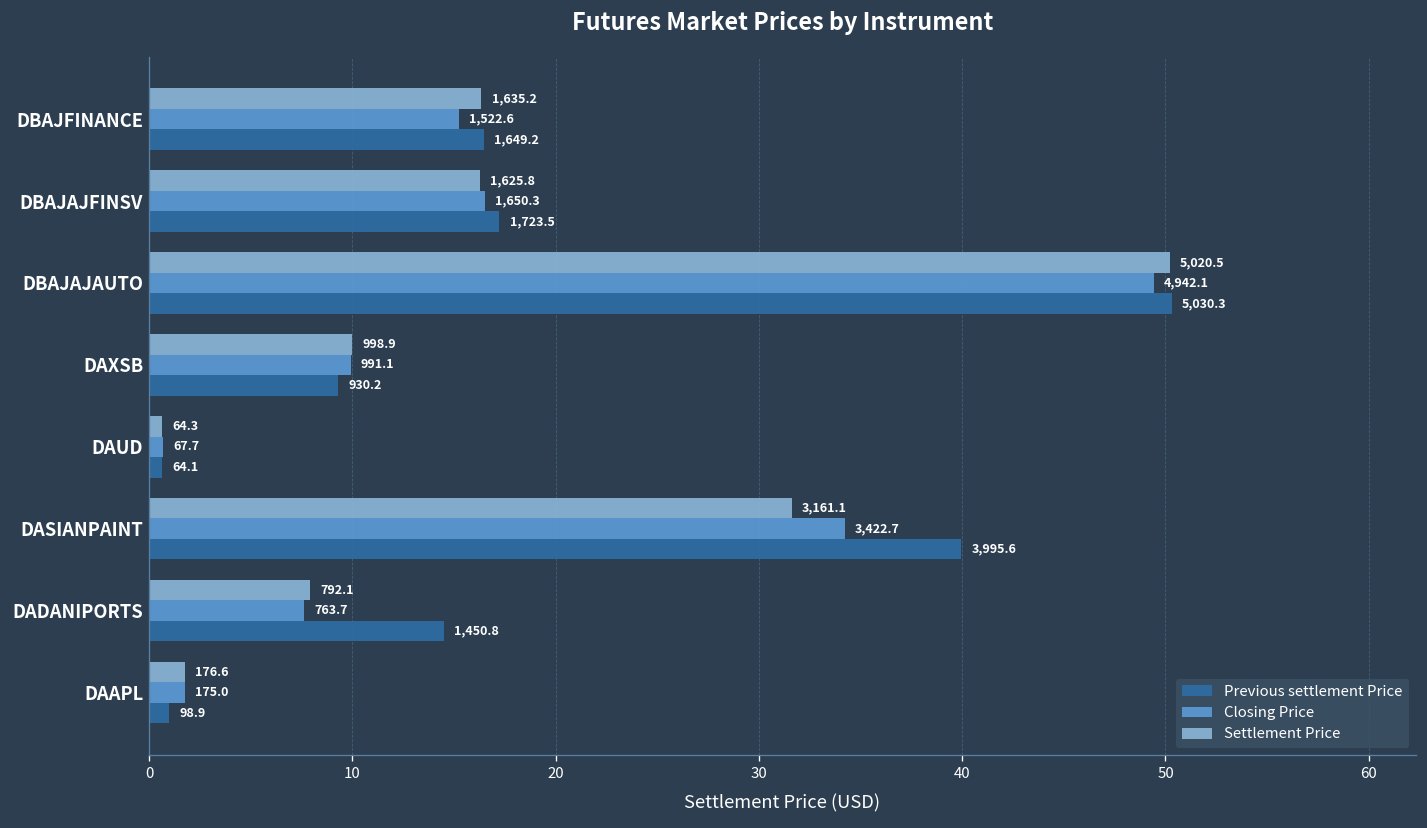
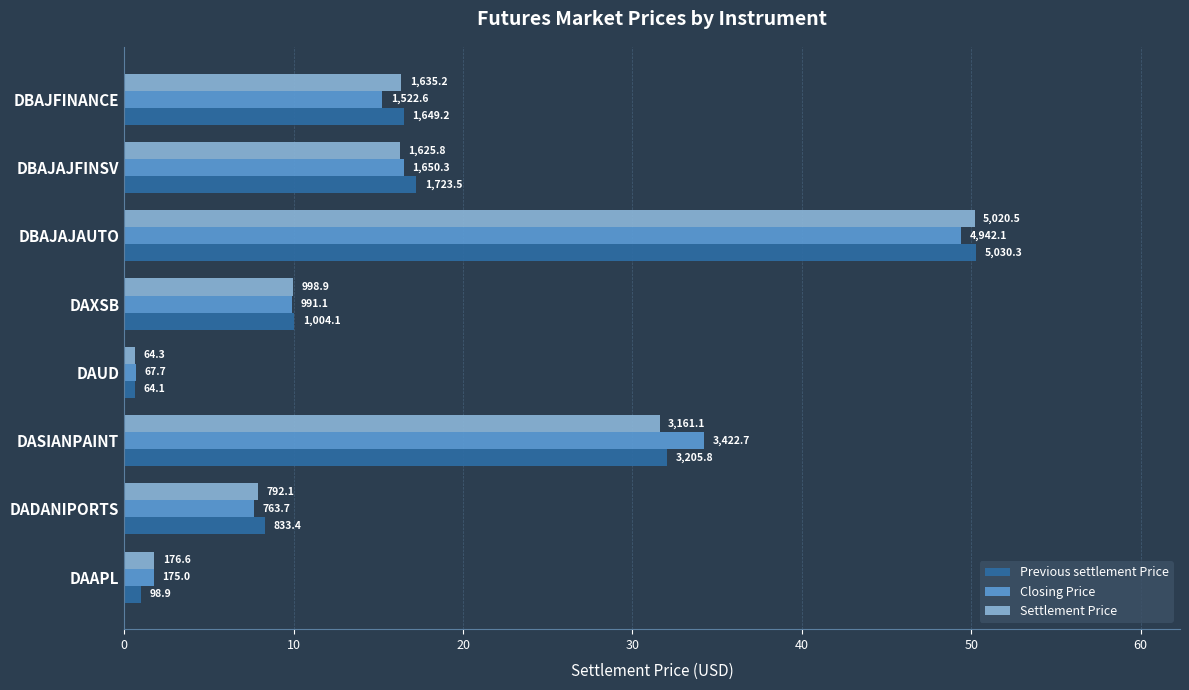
Previous settlement Price, DAXSB: 930.2 -> 1,004.1
Previous settlement Price, DASIANPAINT: 3,995.6 -> 3,205.8
Previous settlement Price, DADANIPORTS: 1,450.8 -> 833.4
